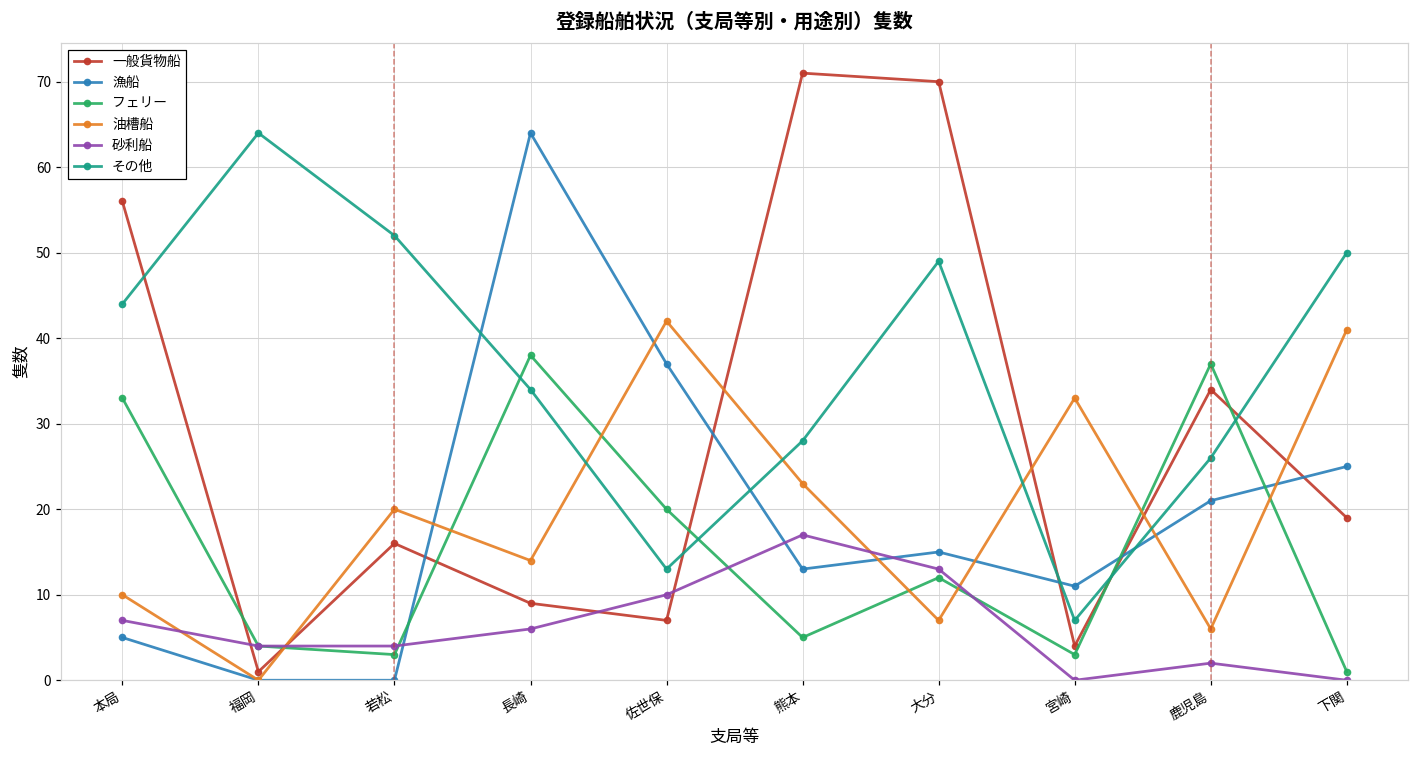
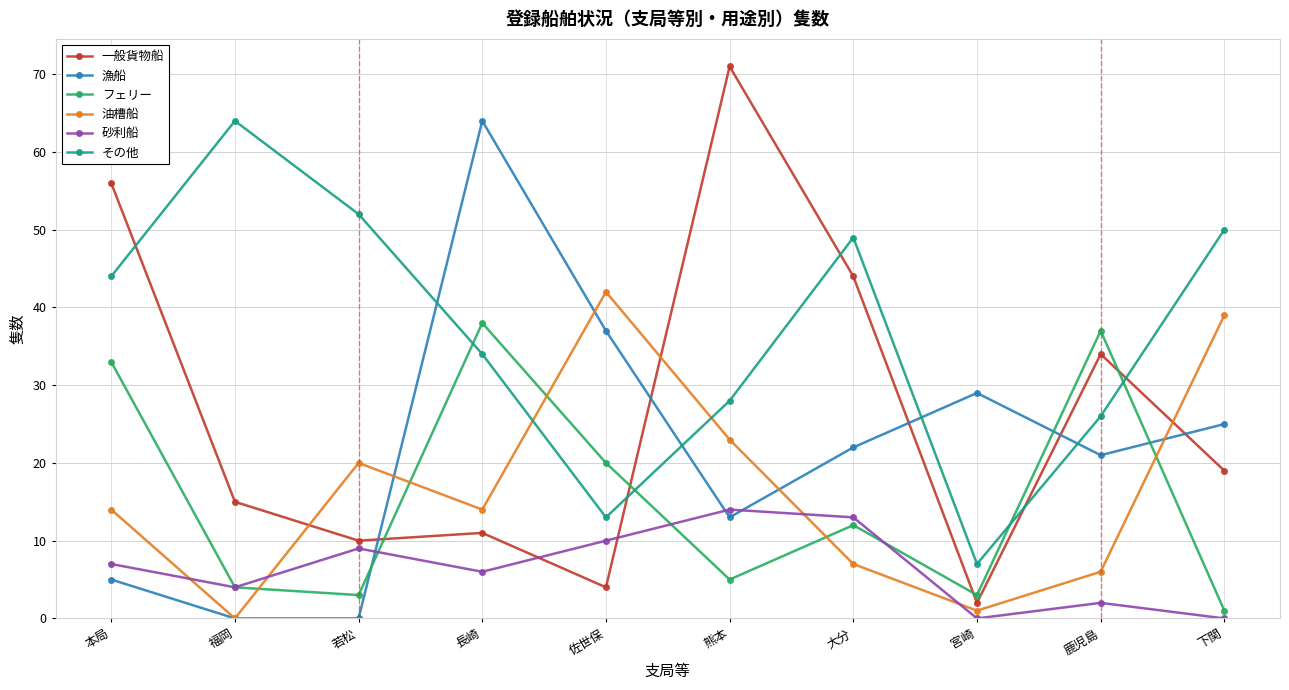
油槽船, 本局: 10 -> 14
一般貨物船, 福岡: 1 -> 15
一般貨物船, 若松: 16 -> 10
砂利船, 若松: 4 -> 9
一般貨物船, 長崎: 9 -> 11
一般貨物船, 佐世保: 7 -> 4
砂利船, 熊本: 17 -> 14
一般貨物船, 大分: 70 -> 44
漁船, 大分: 15 -> 22
一般貨物船, 宮崎: 4 -> 2
漁船, 宮崎: 11 -> 29
油槽船, 宮崎: 33 -> 1
油槽船, 下関: 41 -> 39
